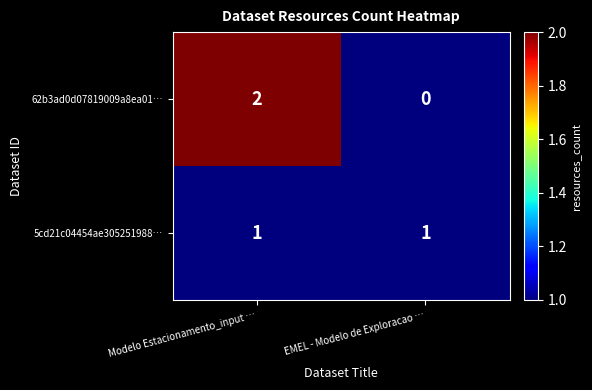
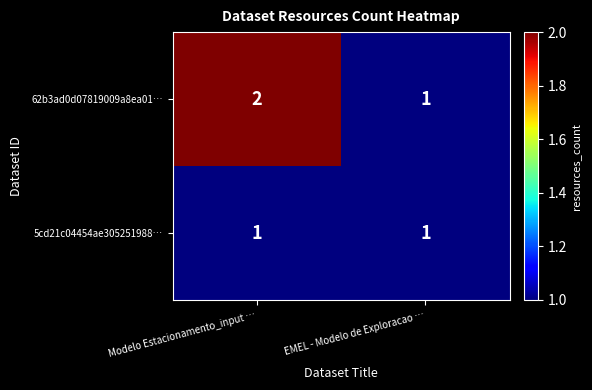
62b3ad0d07819009a8ea01…, EMEL - Modelo de Exploracao …: 0 -> 1
